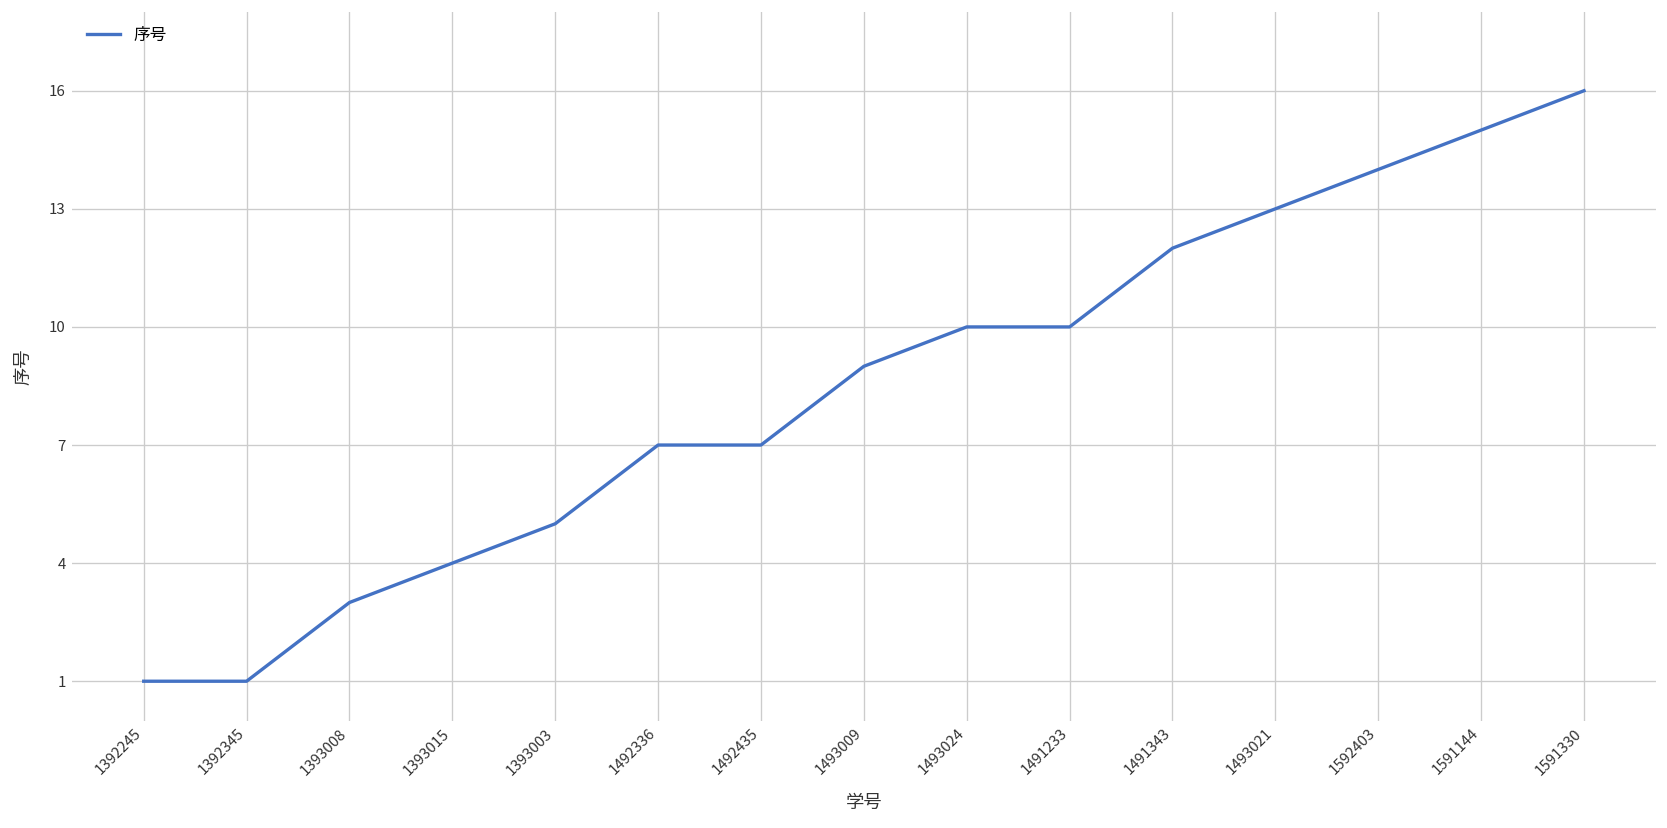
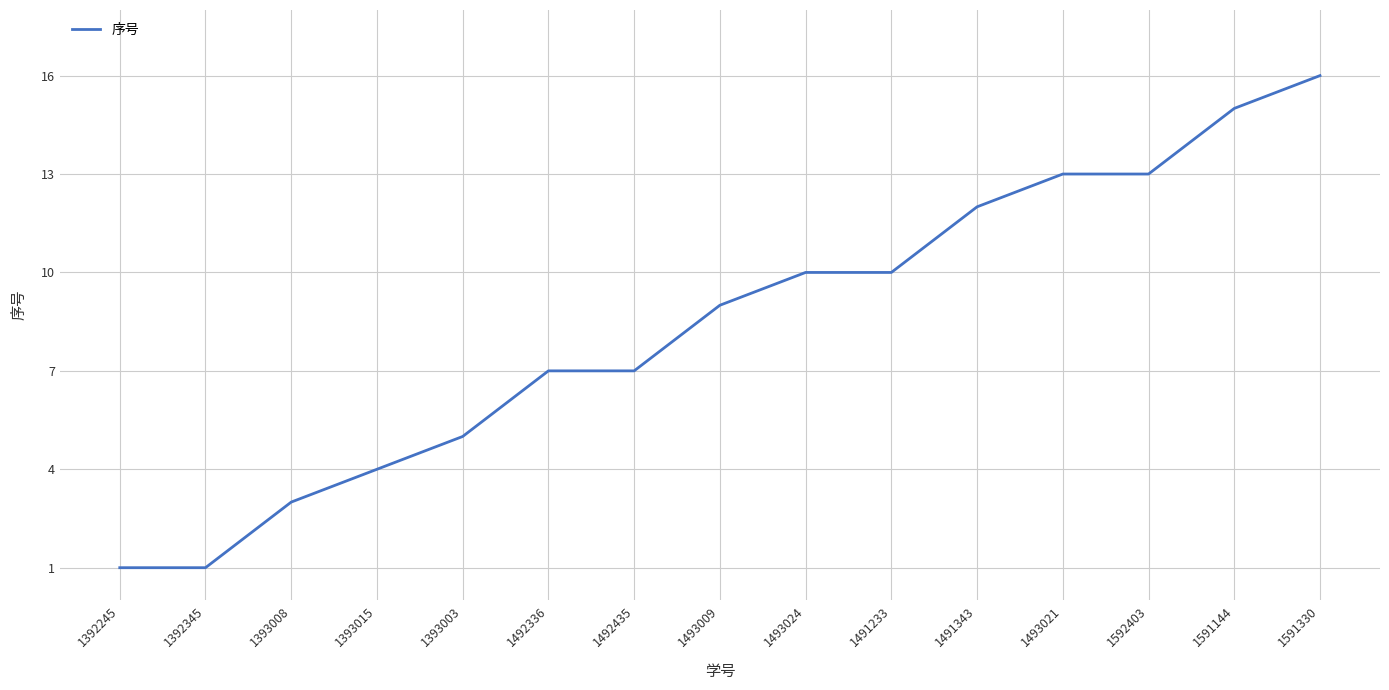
1592403: 14 -> 13
